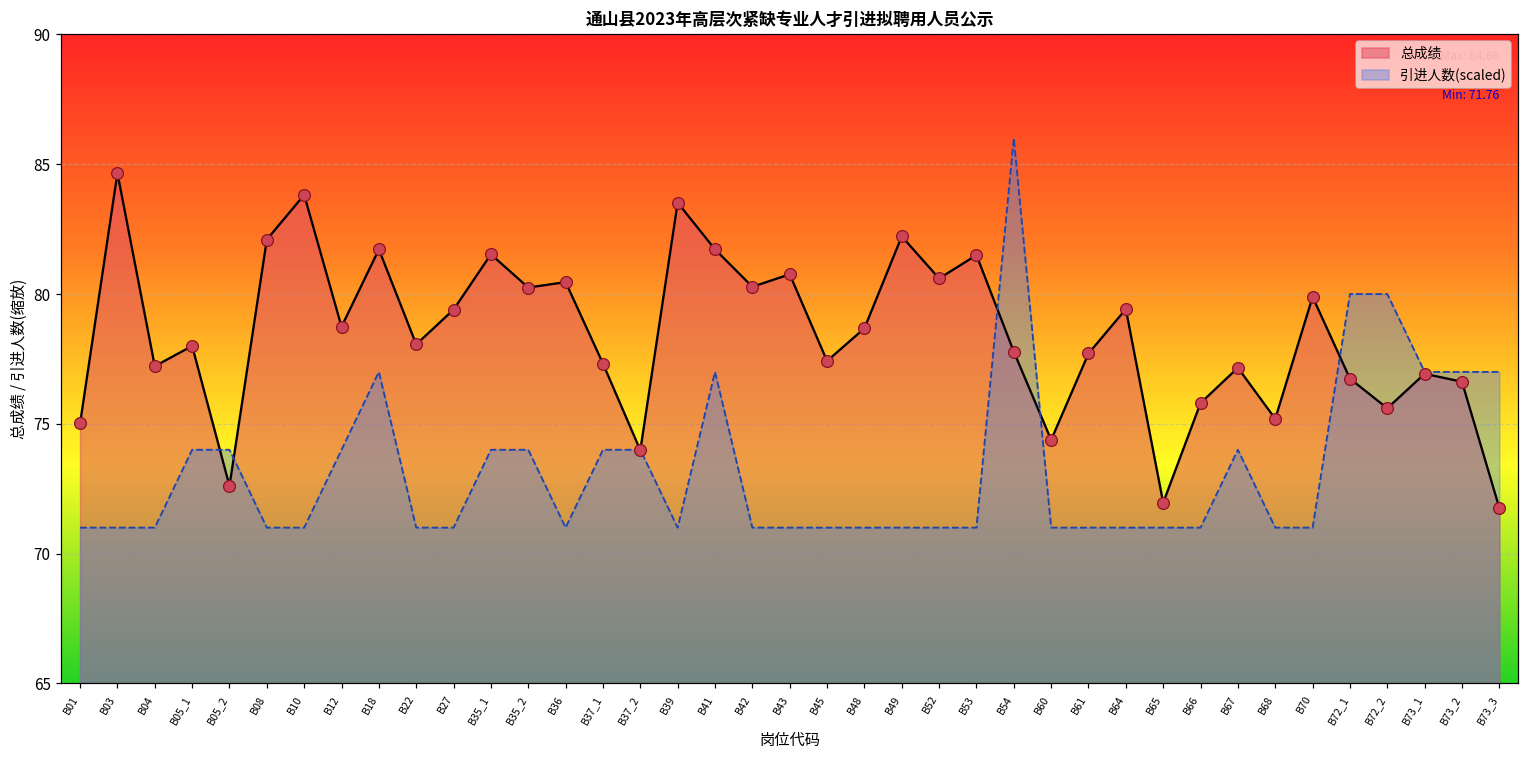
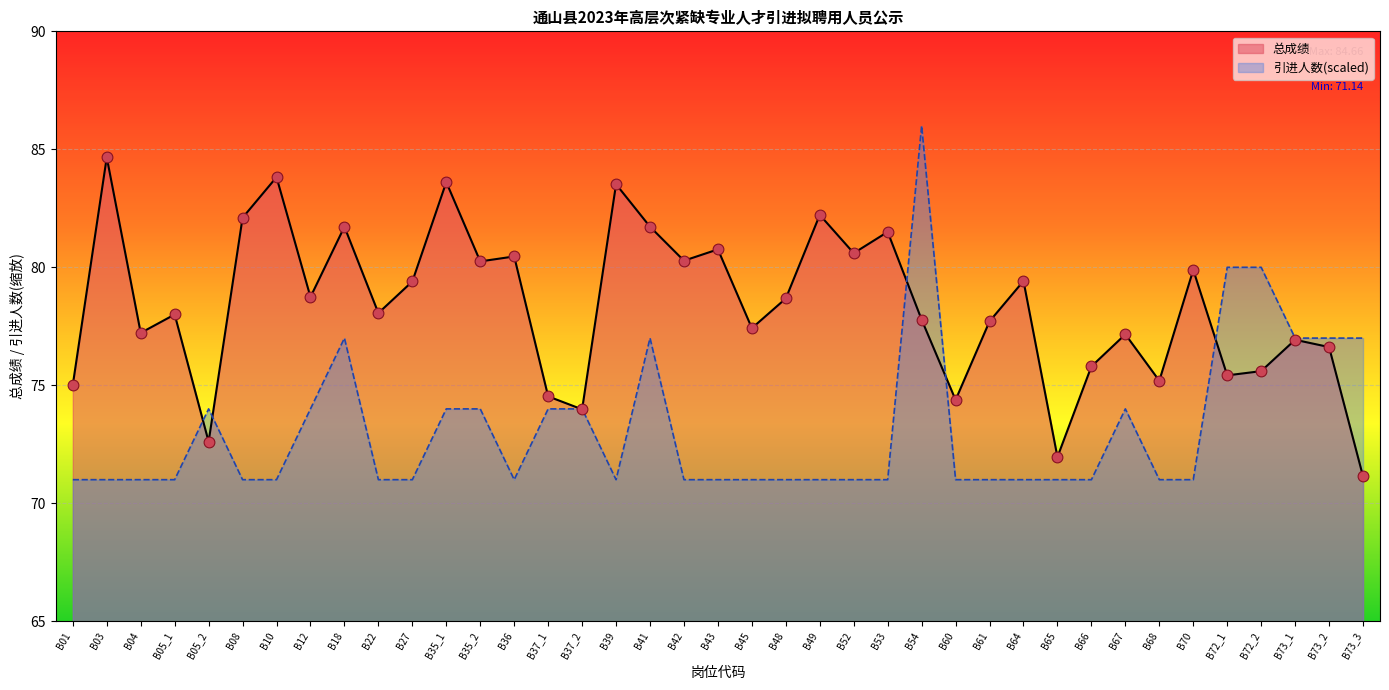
引进人数(scaled), B05_1: 74.0 -> 71.0
总成绩, B35_1: 81.5 -> 83.6
总成绩, B37_1: 77.3 -> 74.5
总成绩, B72_1: 76.7 -> 75.4
总成绩, B73_3: 71.76 -> 71.14
